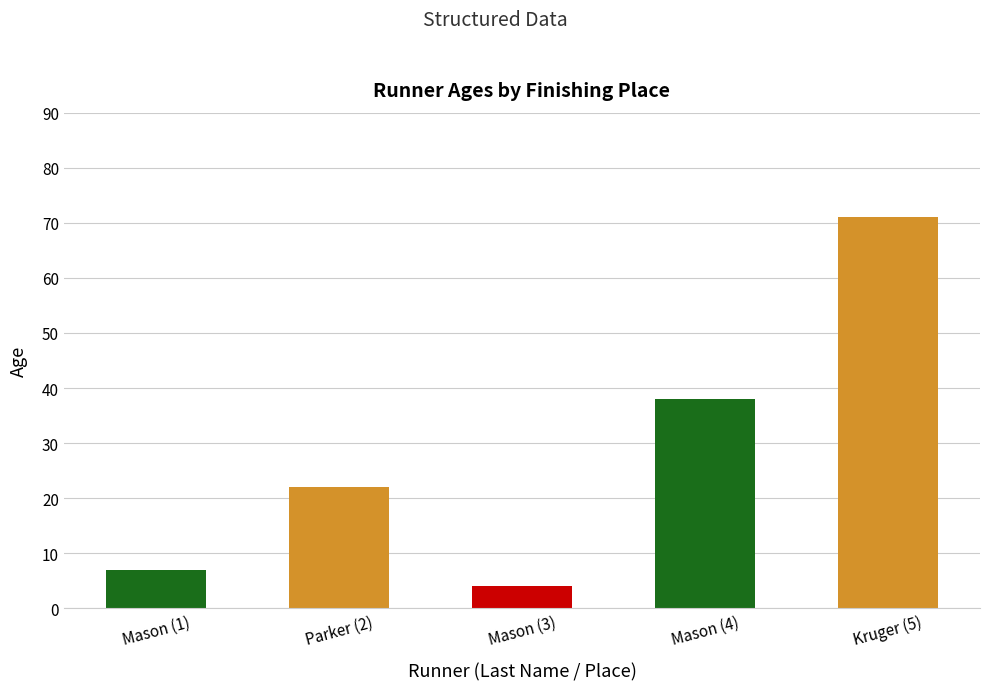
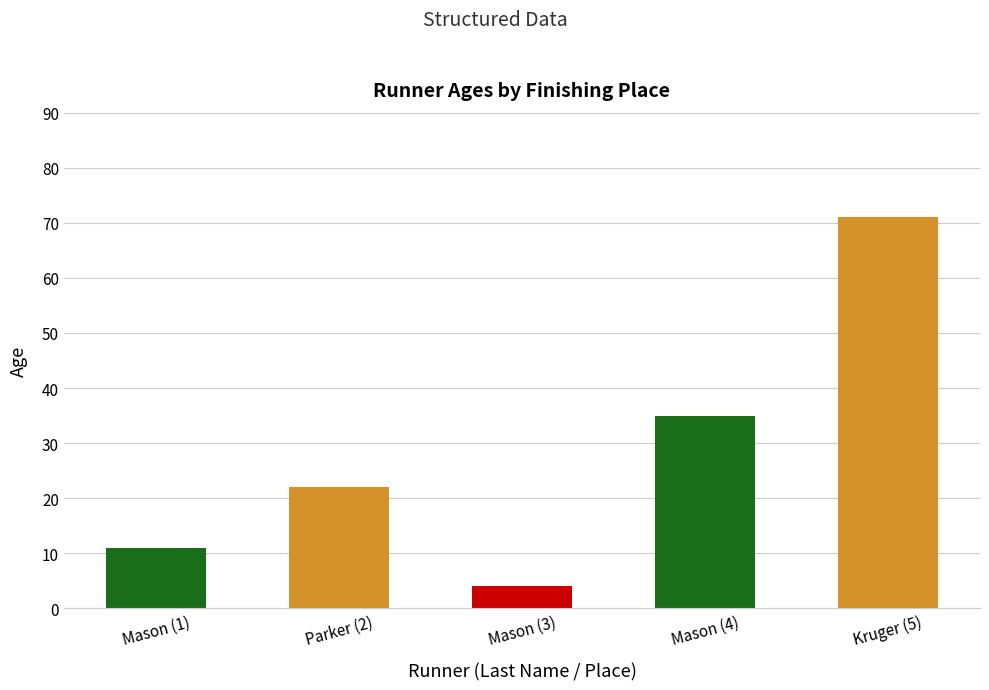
Mason (1): 7 -> 11
Mason (4): 38 -> 35
